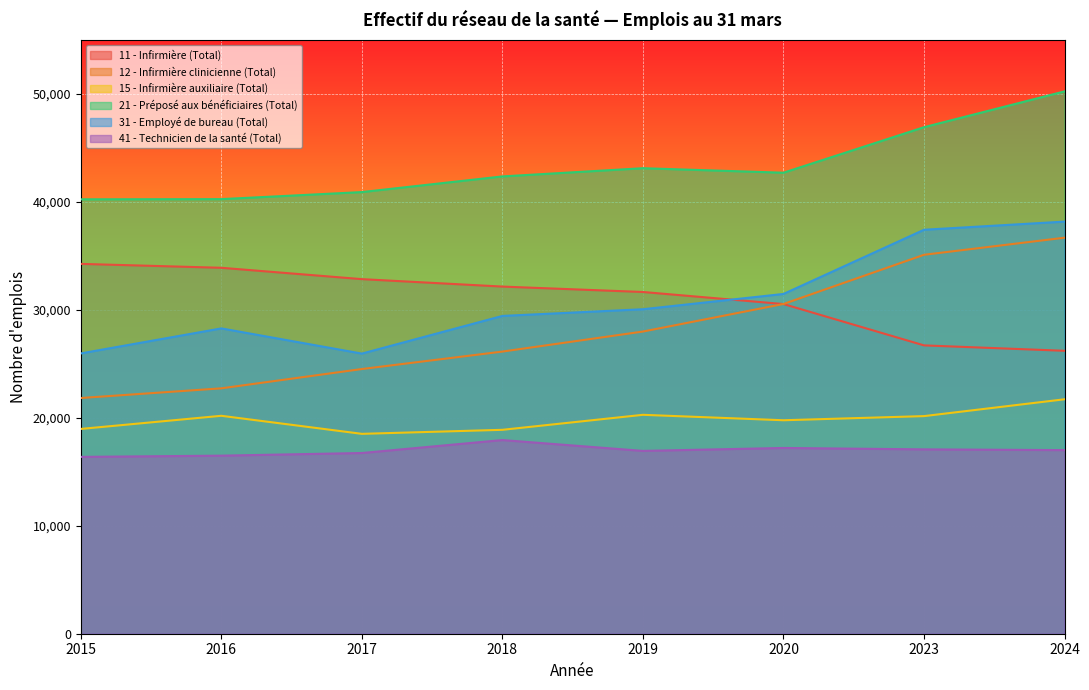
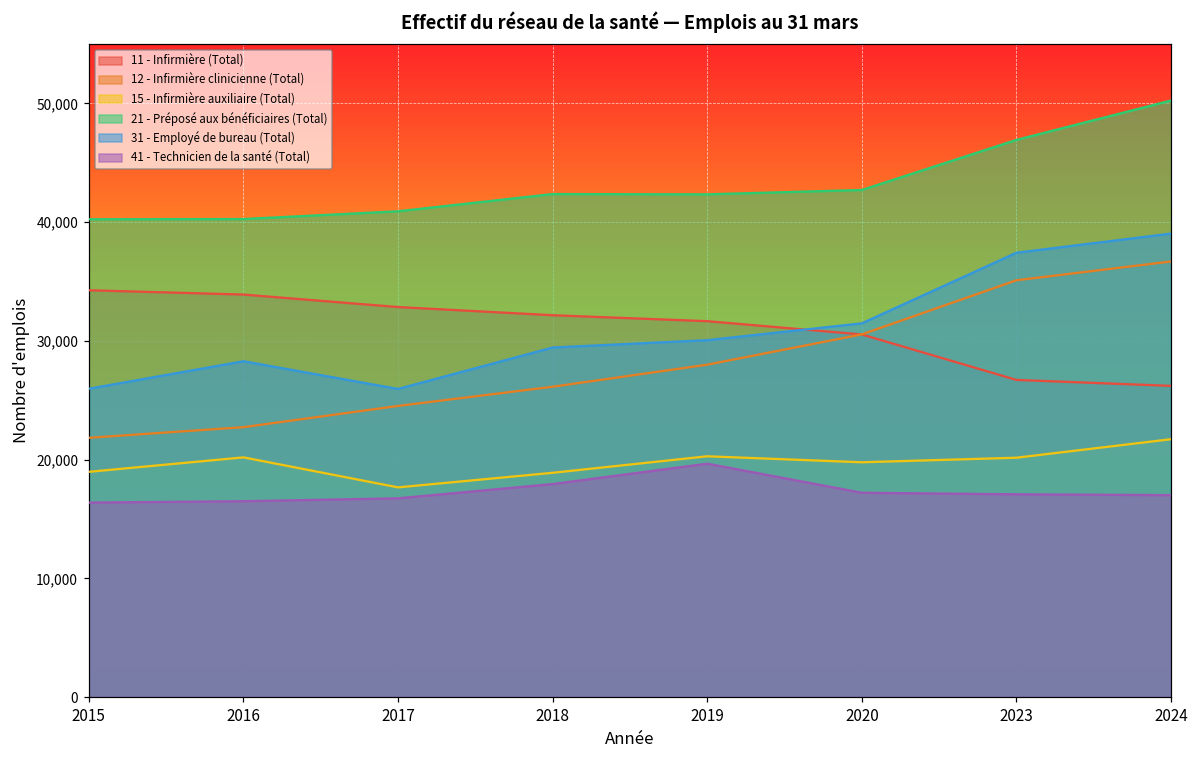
15 - Infirmière auxiliaire (Total), 2017: 18,500 -> 17,700
21 - Préposé aux bénéficiaires (Total), 2019: 43,100 -> 42,300
41 - Technicien de la santé (Total), 2019: 16,900 -> 19,700
31 - Employé de bureau (Total), 2024: 38,200 -> 39,000
